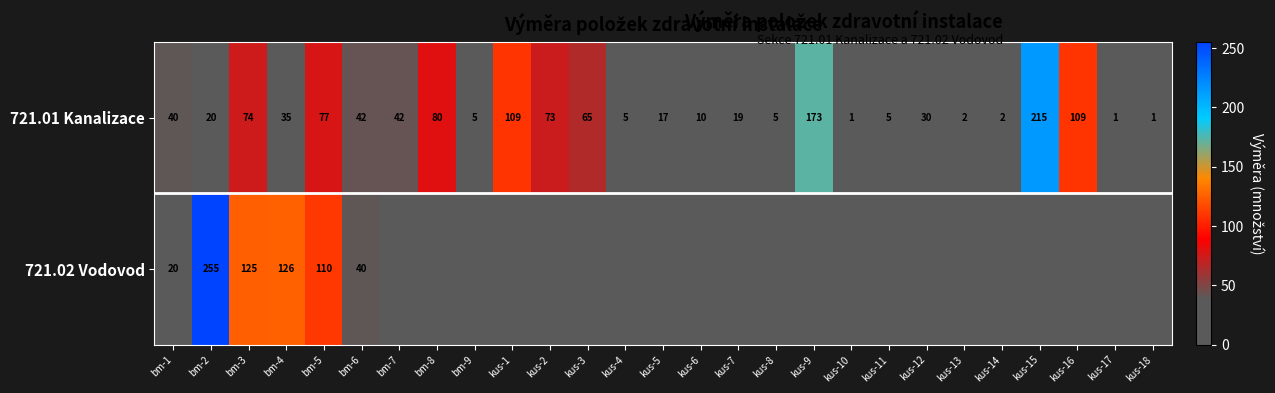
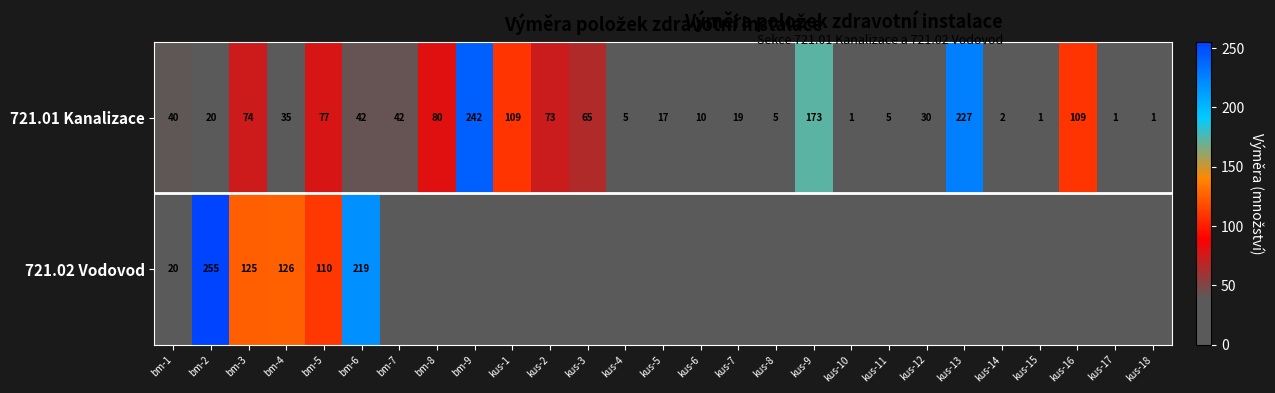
721.01 Kanalizace, bm-9: 5 -> 242
721.01 Kanalizace, kus-13: 2 -> 227
721.01 Kanalizace, kus-15: 215 -> 1
721.02 Vodovod, bm-6: 40 -> 219
